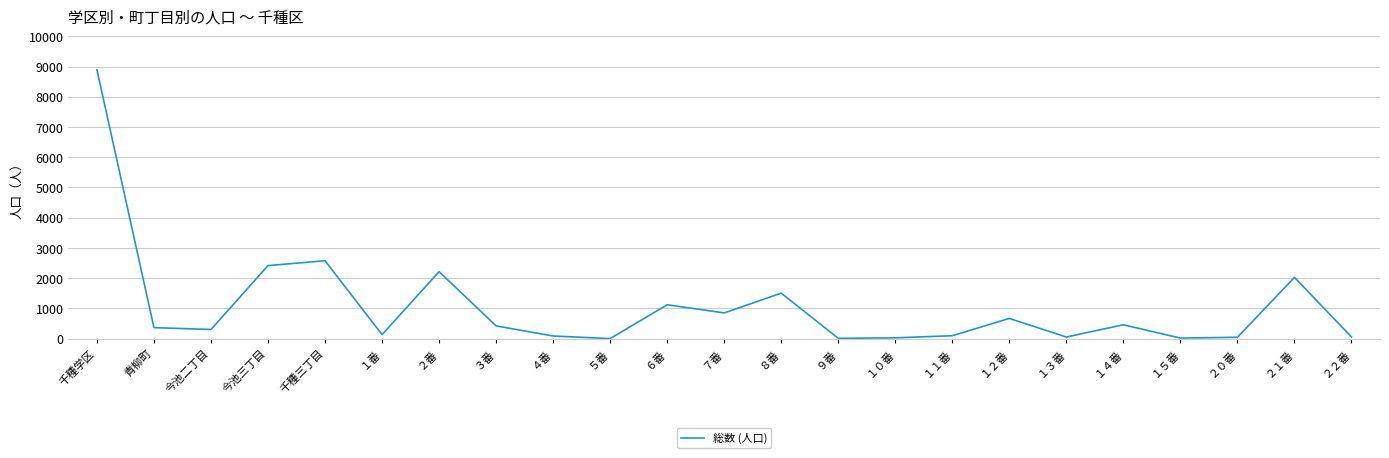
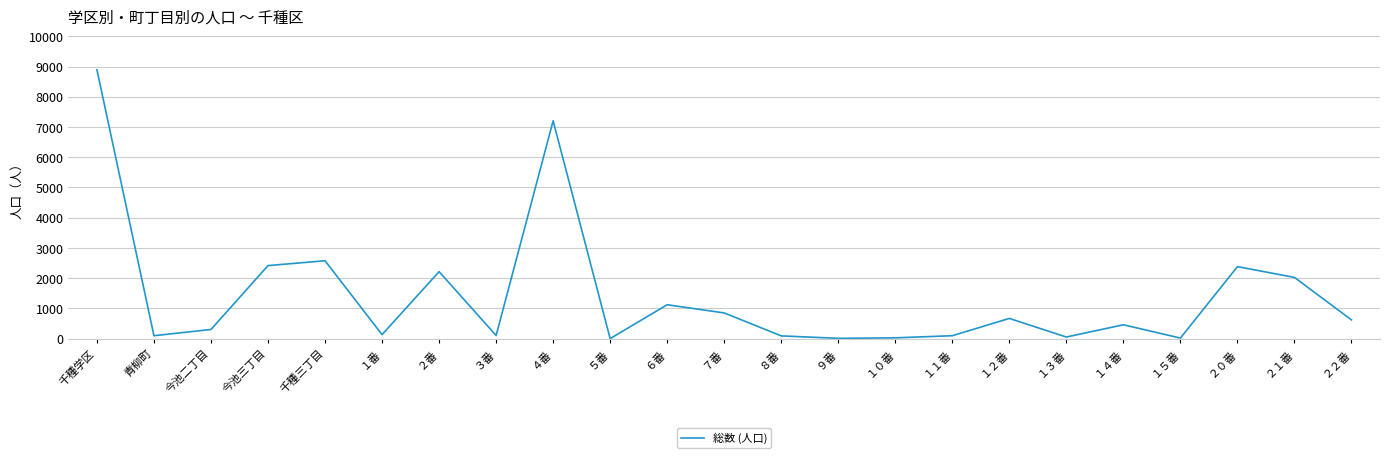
青柳町: 400 -> 100
３番: 400 -> 100
４番: 100 -> 7200
８番: 1500 -> 100
２０番: 0 -> 2400
２２番: 100 -> 600
